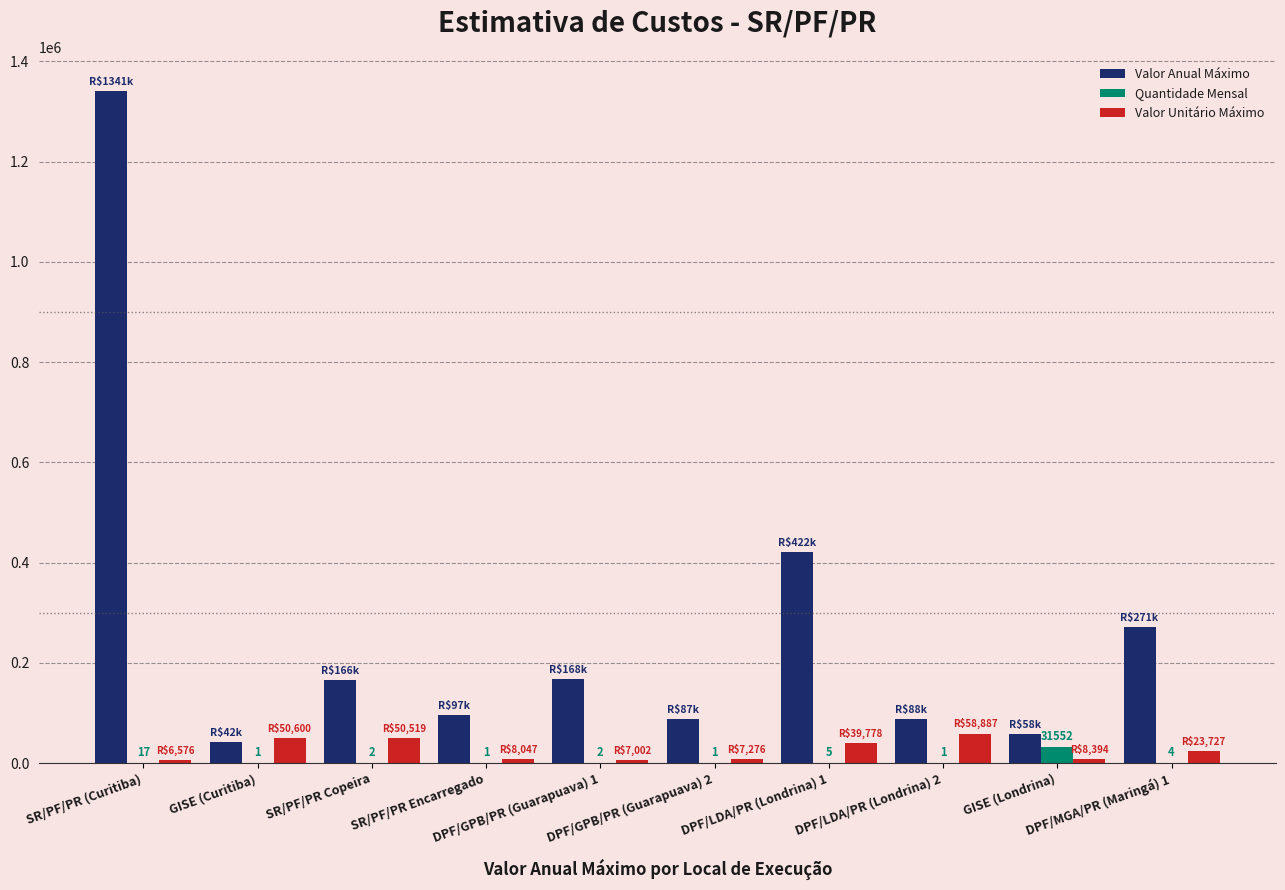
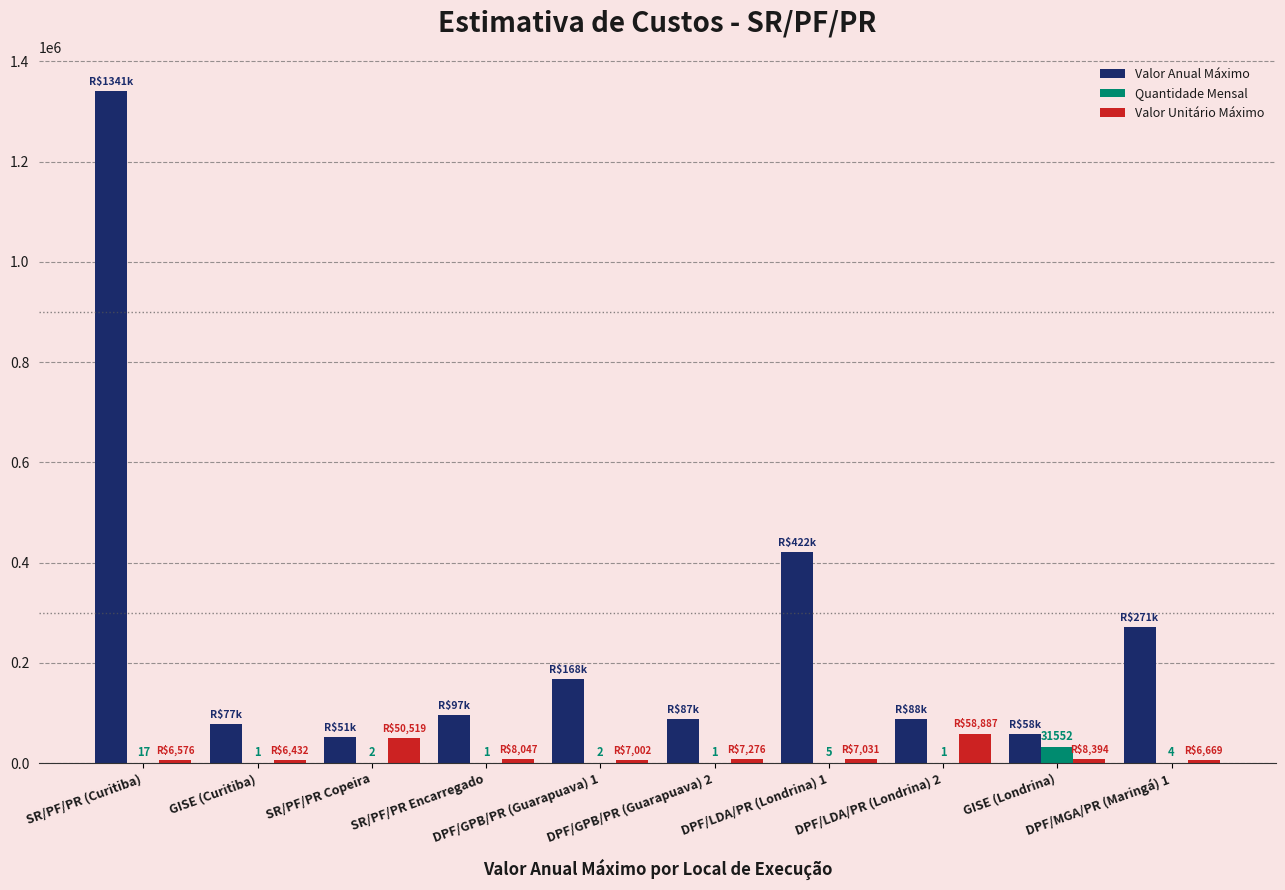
Valor Anual Máximo, GISE (Curitiba): $42k -> $77k
Valor Unitário Máximo, GISE (Curitiba): $50,600 -> $6,432
Valor Anual Máximo, SR/PF/PR Copeira: $166k -> $51k
Valor Unitário Máximo, DPF/LDA/PR (Londrina) 1: $39,778 -> $7,031
Valor Unitário Máximo, DPF/MGA/PR (Maringá) 1: $23,727 -> $6,669
